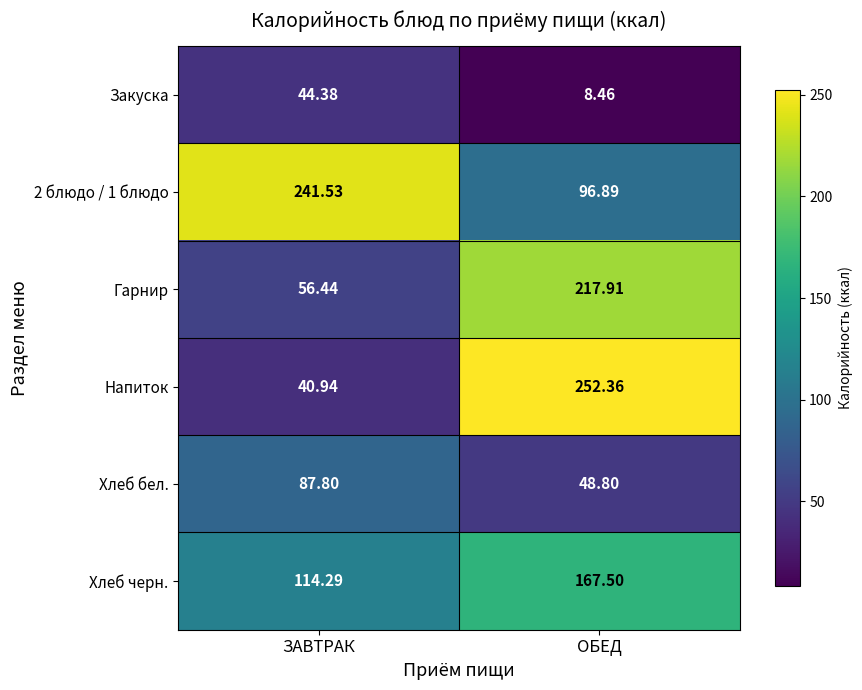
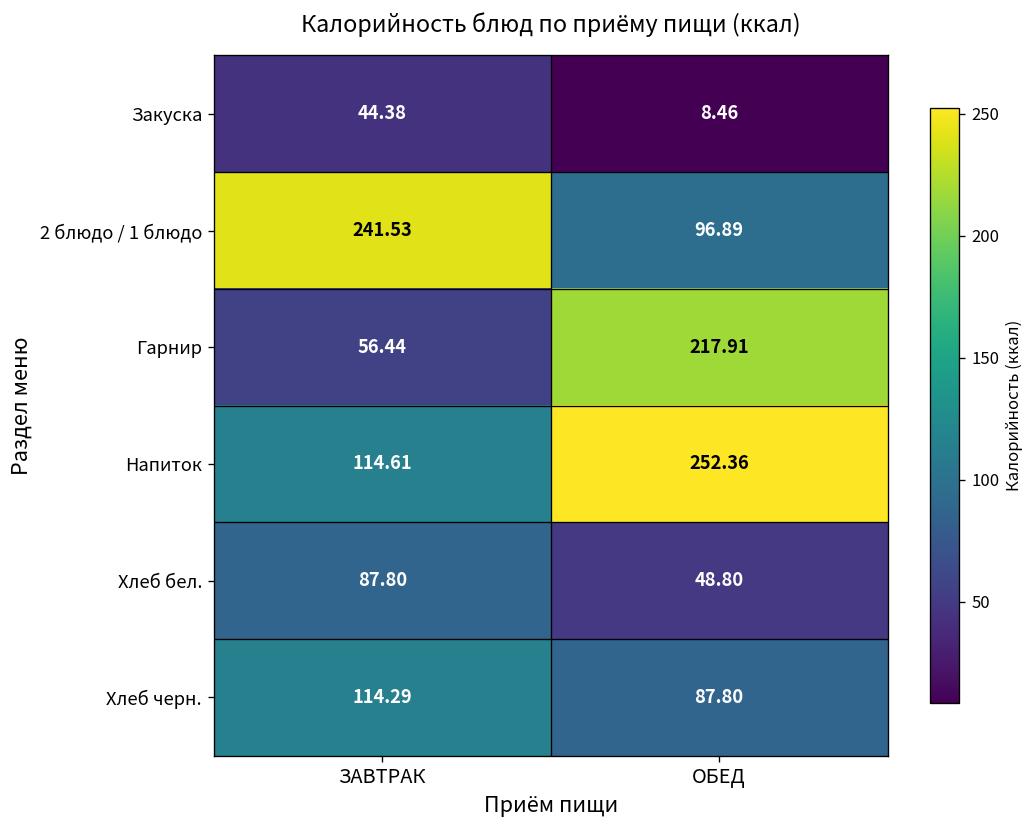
Напиток, ЗАВТРАК: 40.94 -> 114.61
Хлеб черн., ОБЕД: 167.50 -> 87.80
